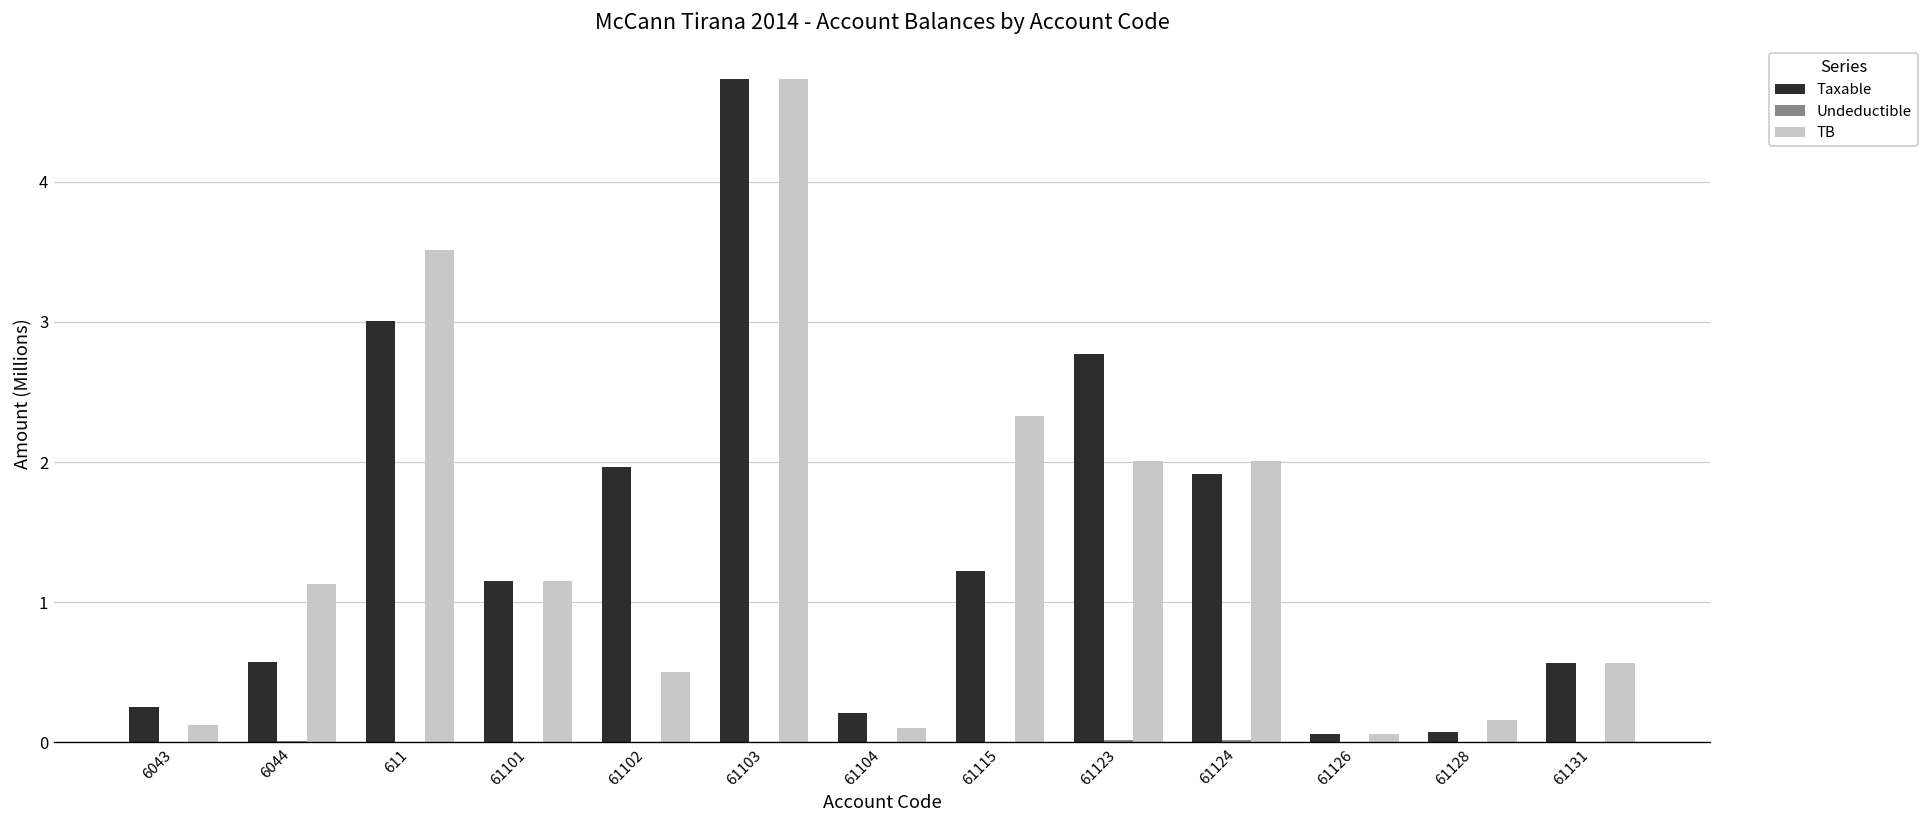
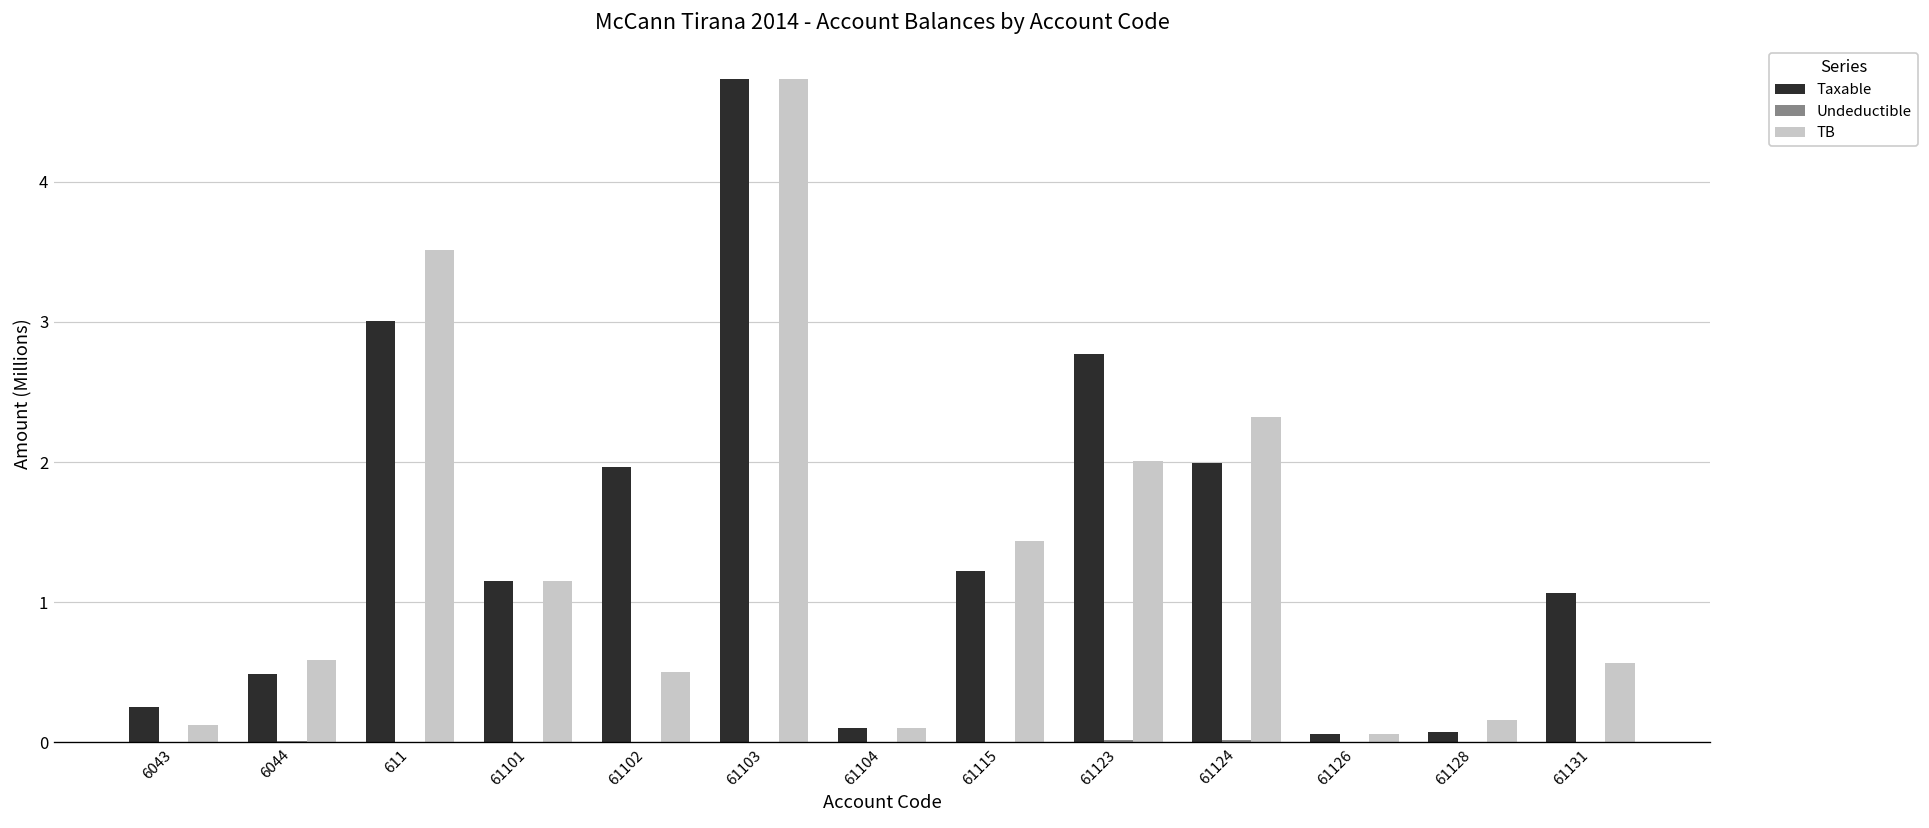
Taxable, 6044: 0.58 -> 0.49
TB, 6044: 1.13 -> 0.59
Taxable, 61104: 0.21 -> 0.11
TB, 61115: 2.33 -> 1.43
Taxable, 61124: 1.92 -> 1.99
TB, 61124: 2.01 -> 2.32
Taxable, 61131: 0.57 -> 1.07
